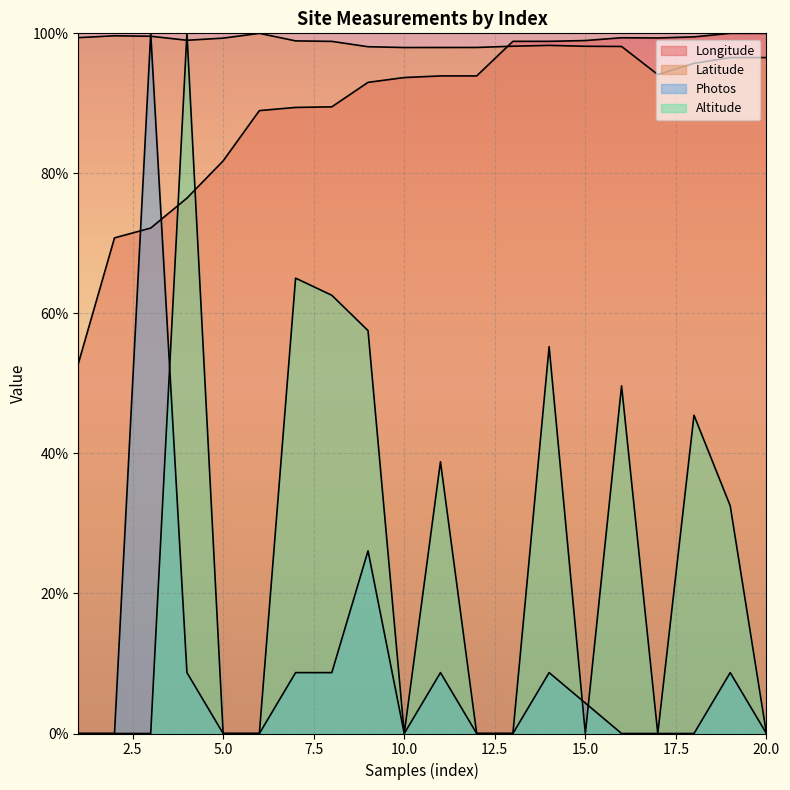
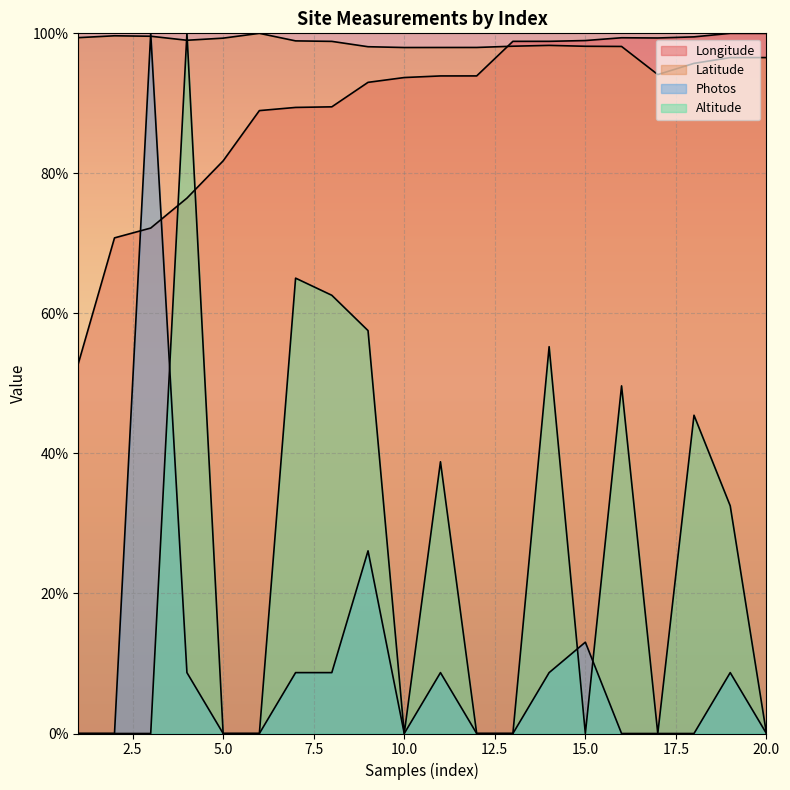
Photos, 15.0: 4% -> 13%
